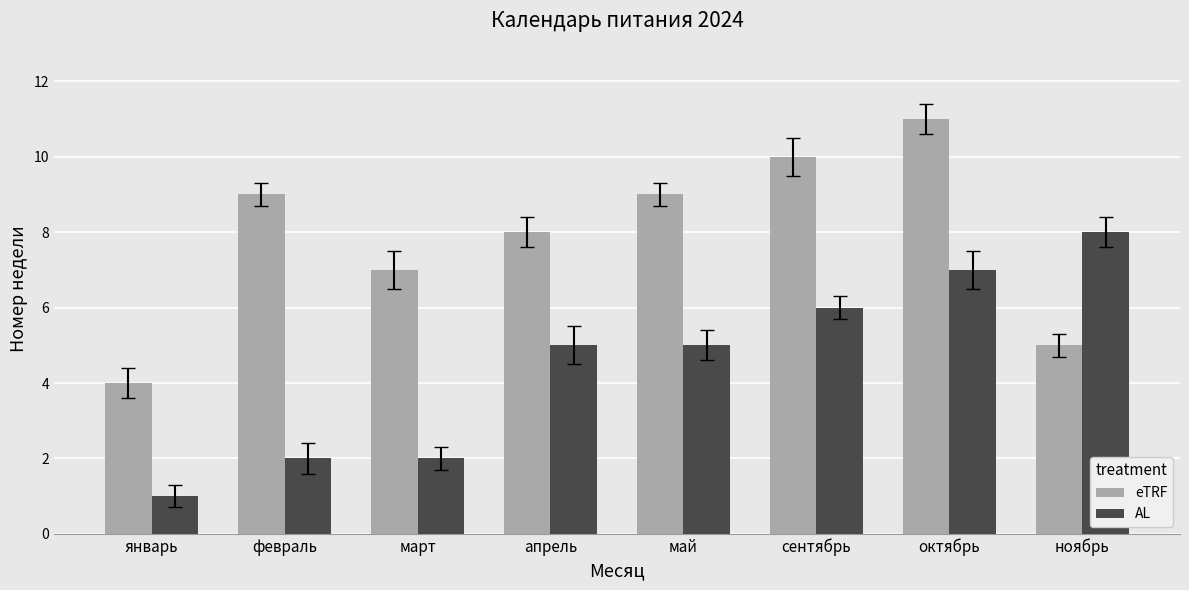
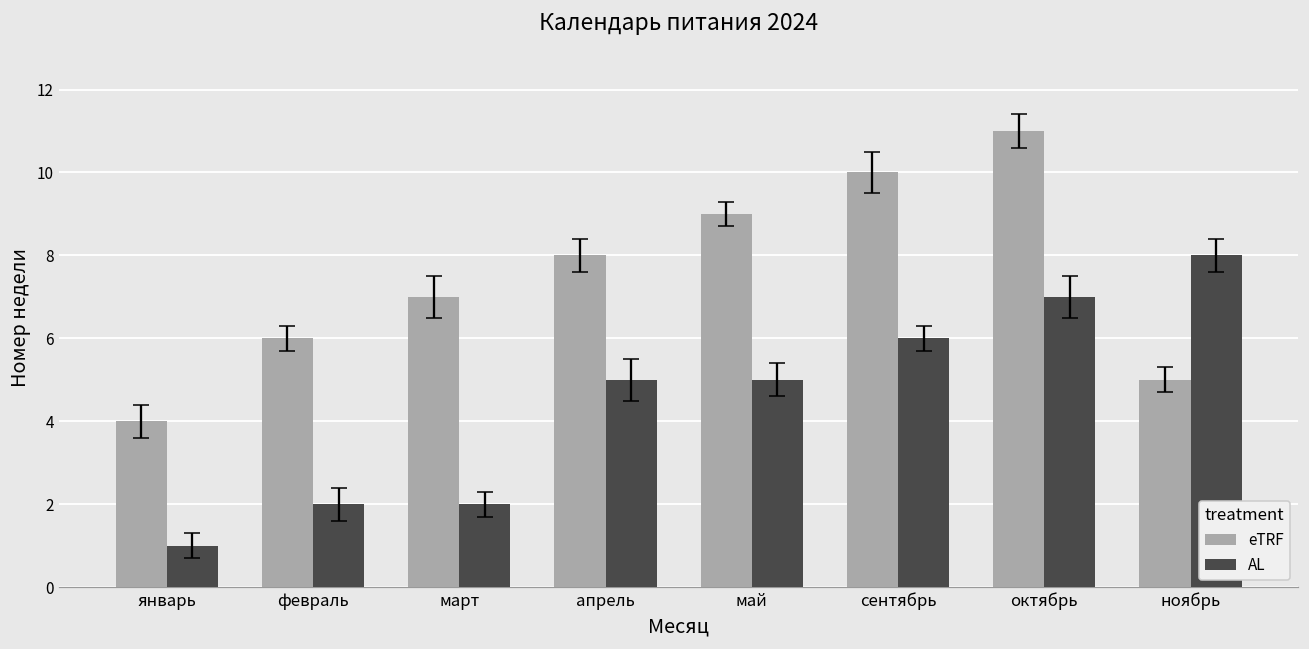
eTRF, февраль: 9 -> 6
